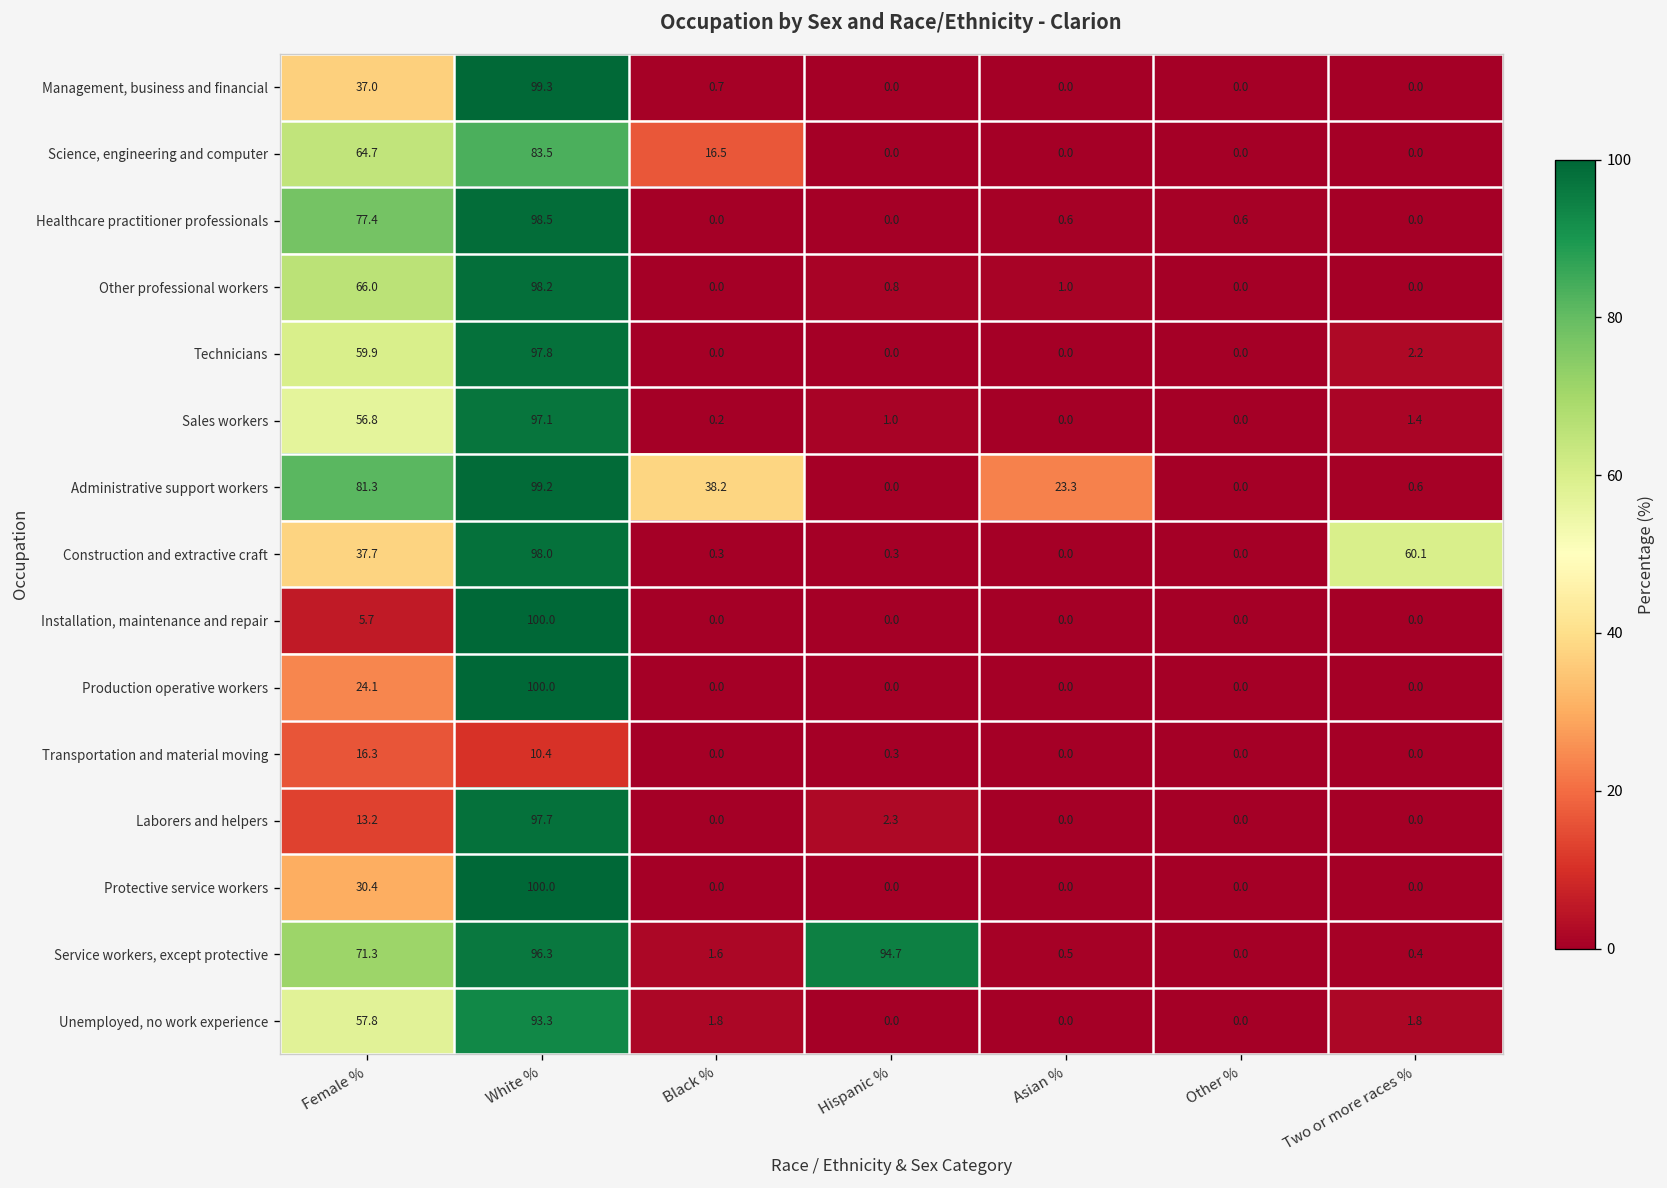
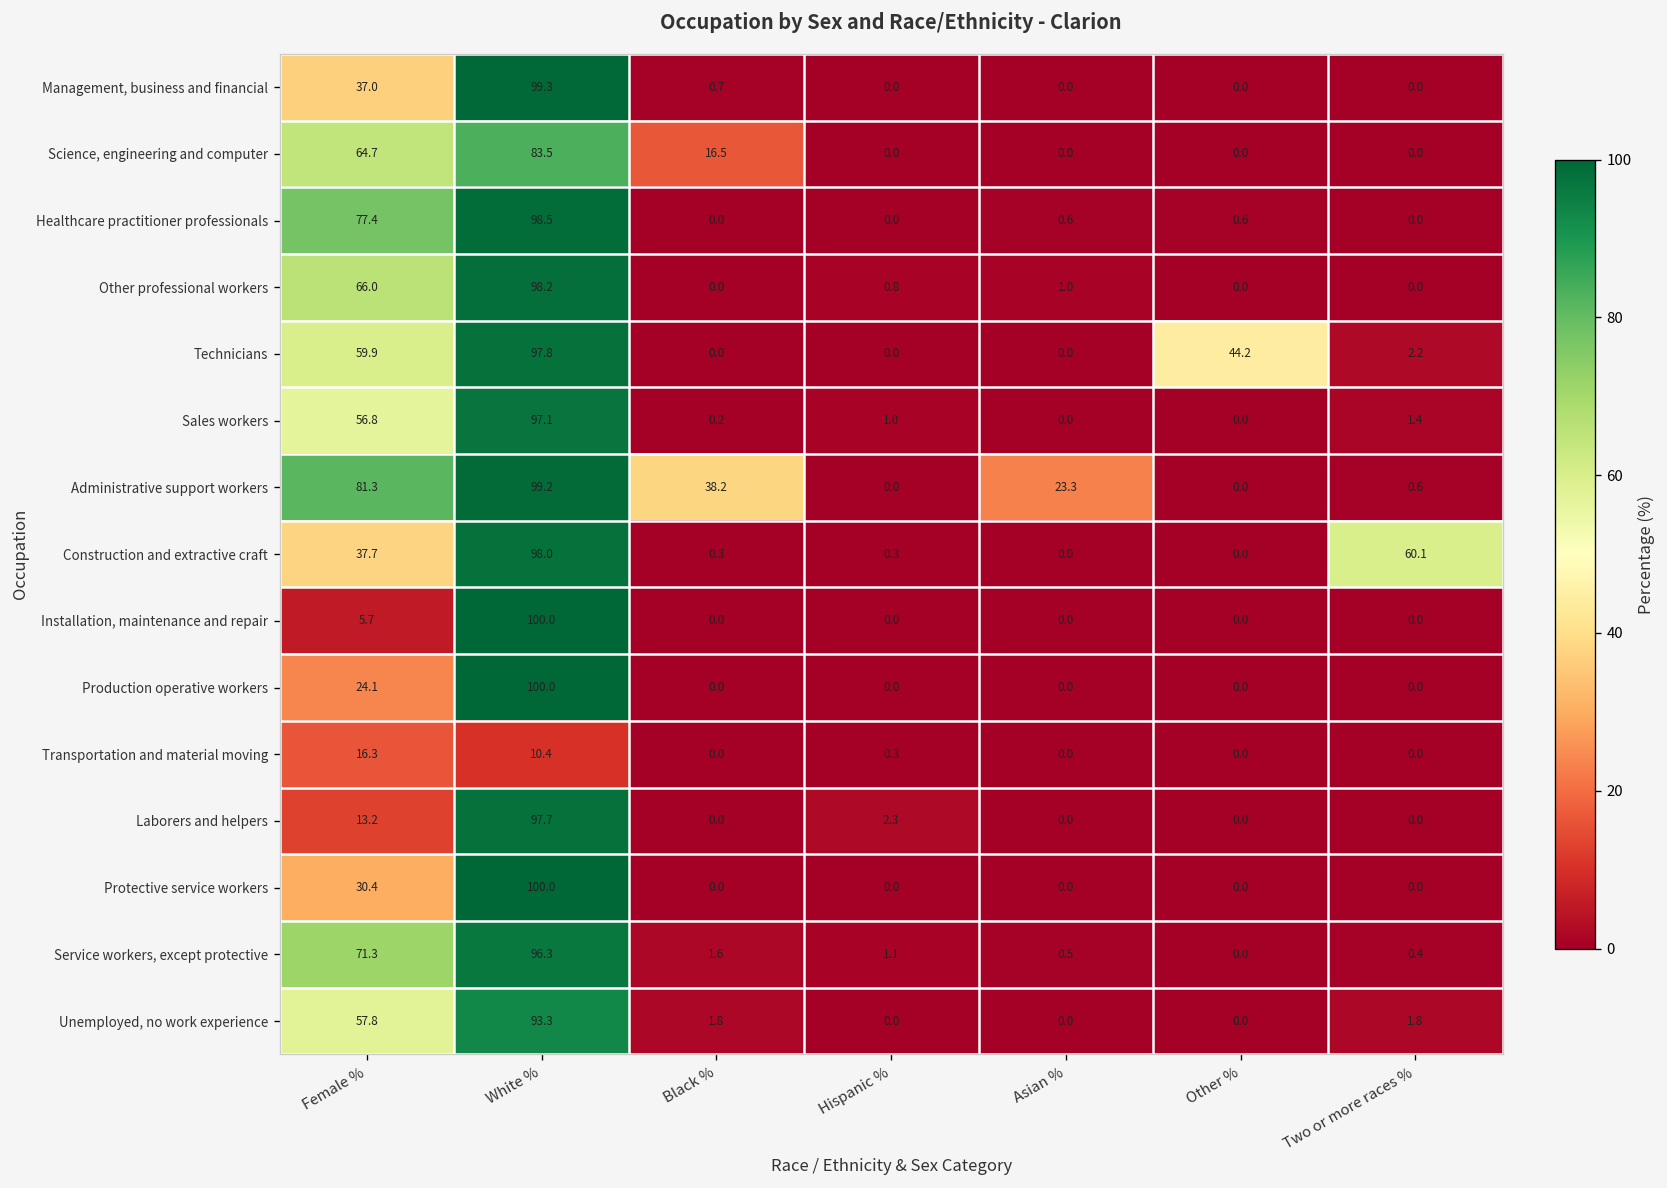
Technicians, Other %: 0.0 -> 44.2
Service workers, except protective, Hispanic %: 94.7 -> 1.1
